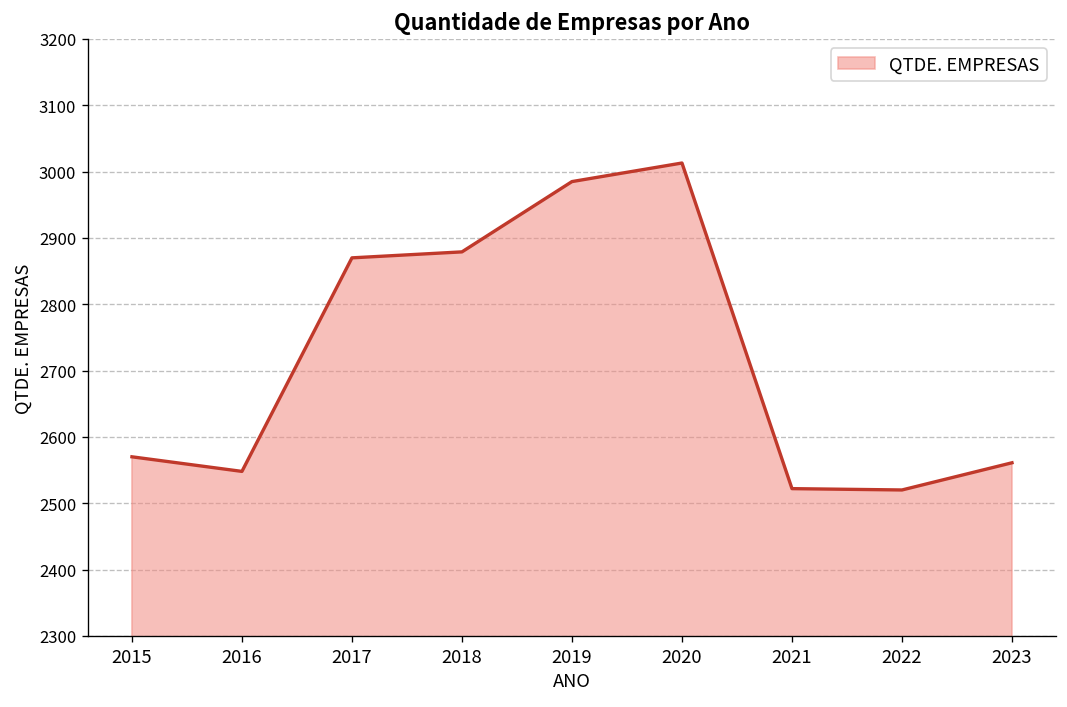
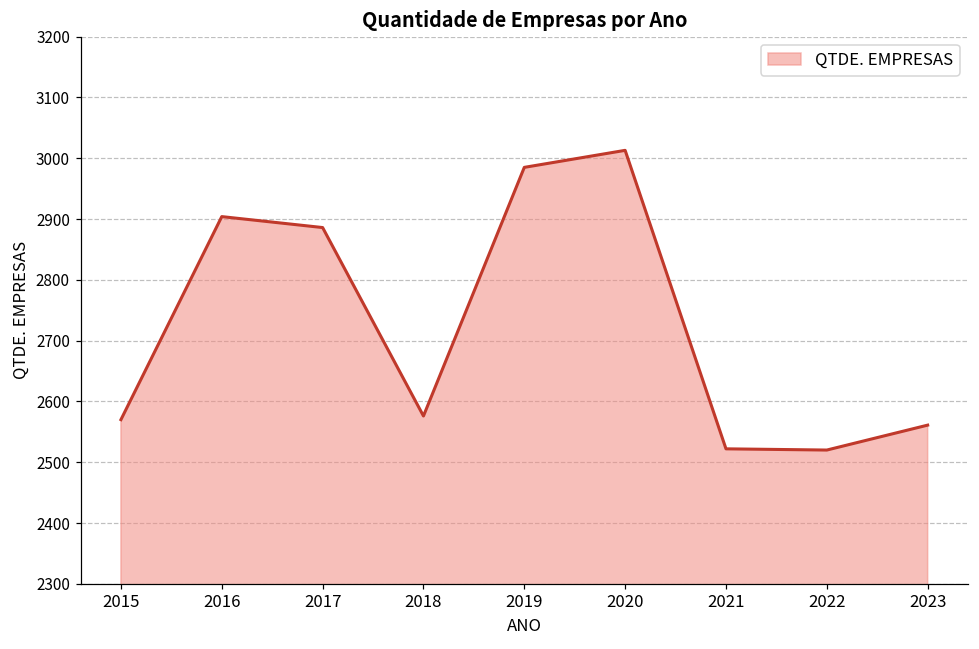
2016: 2550 -> 2900
2017: 2870 -> 2890
2018: 2880 -> 2580
